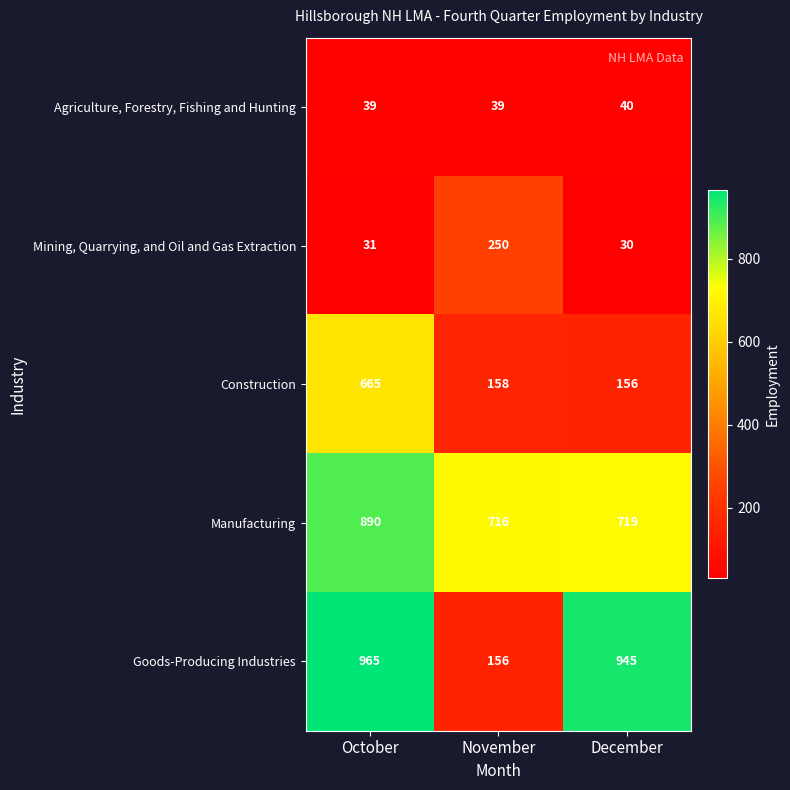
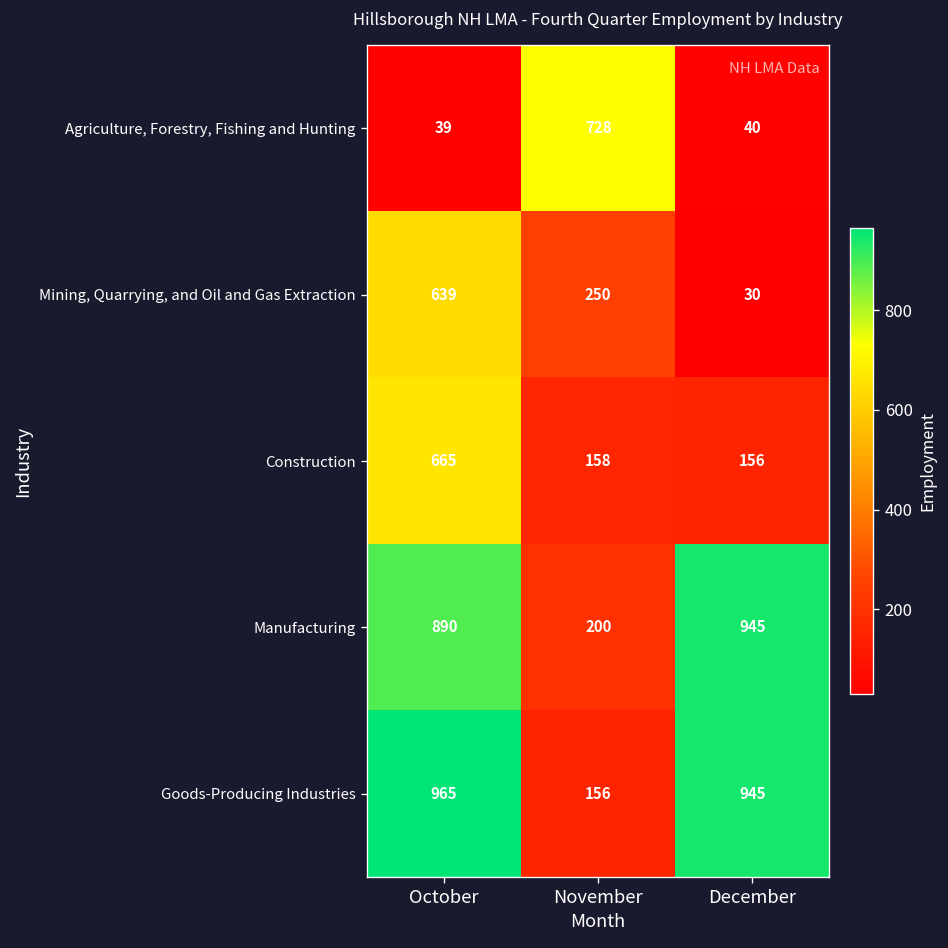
Agriculture, Forestry, Fishing and Hunting, November: 39 -> 728
Mining, Quarrying, and Oil and Gas Extraction, October: 31 -> 639
Manufacturing, November: 716 -> 200
Manufacturing, December: 719 -> 945
